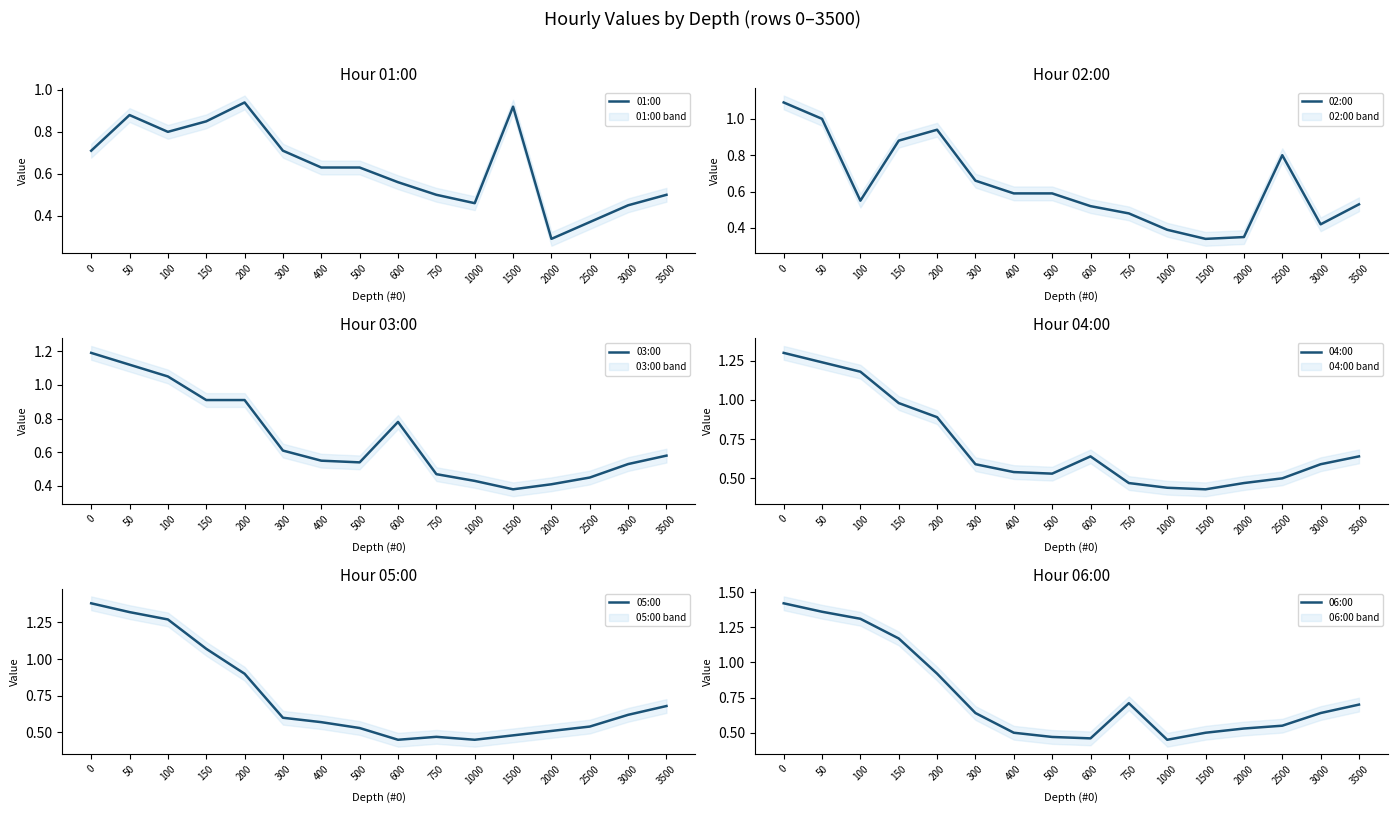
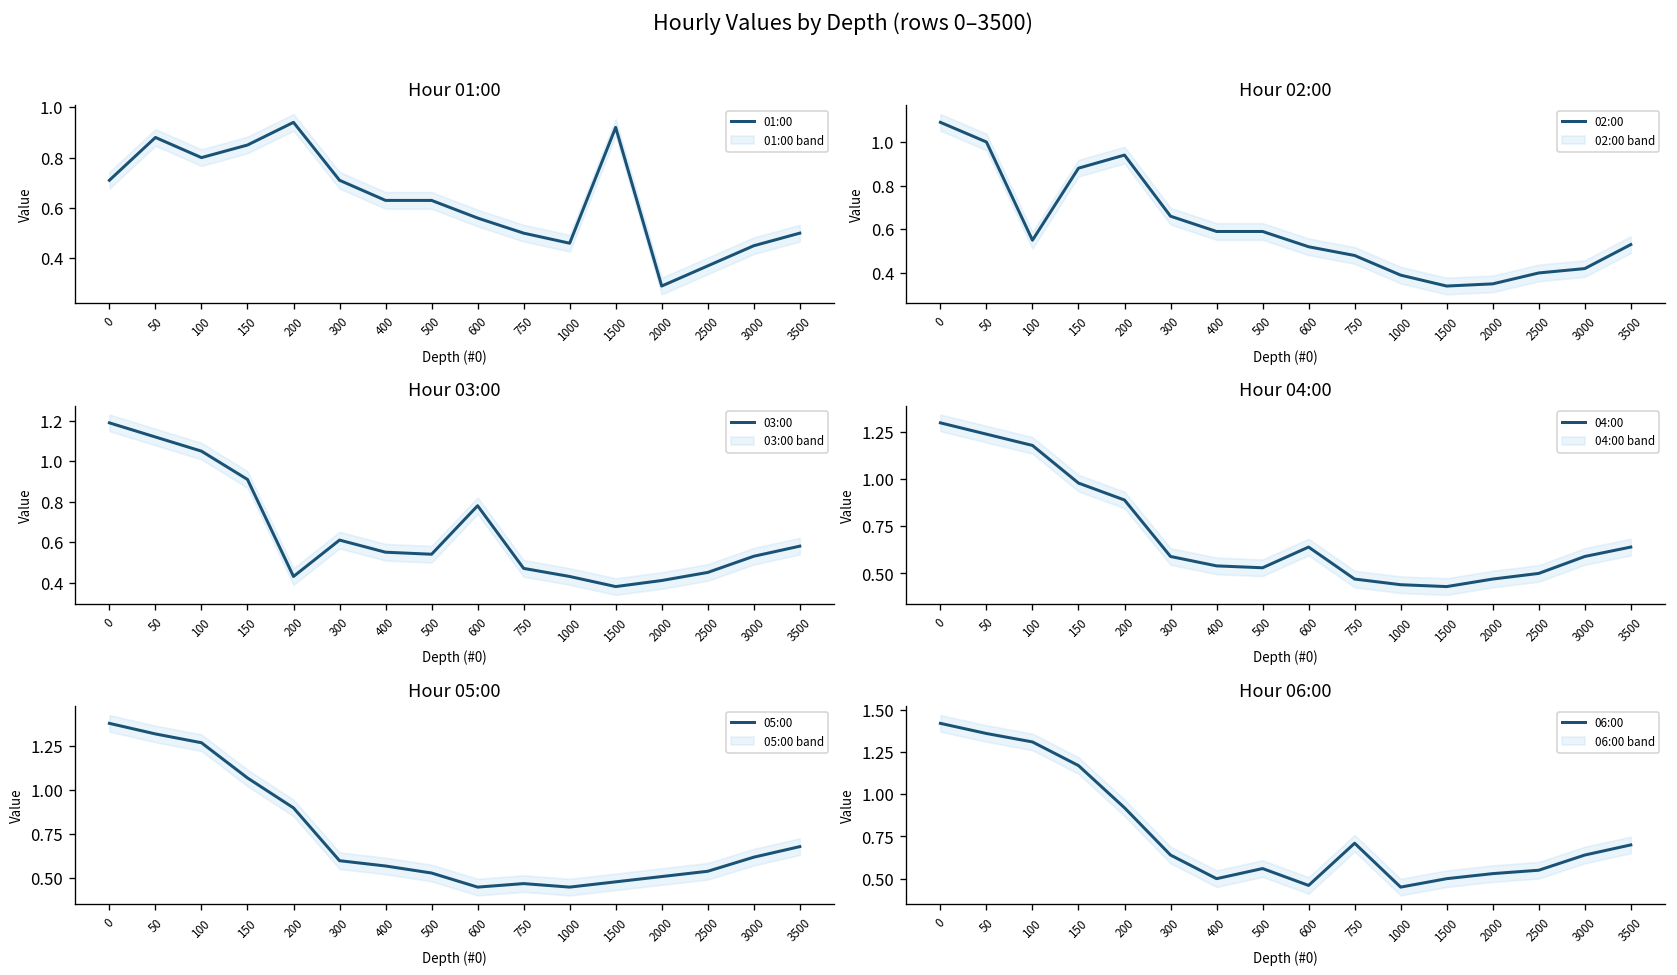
Hour 02:00, 02:00, 2500: 0.8 -> 0.4
Hour 03:00, 03:00, 200: 0.91 -> 0.43
Hour 06:00, 06:00, 500: 0.47 -> 0.56
